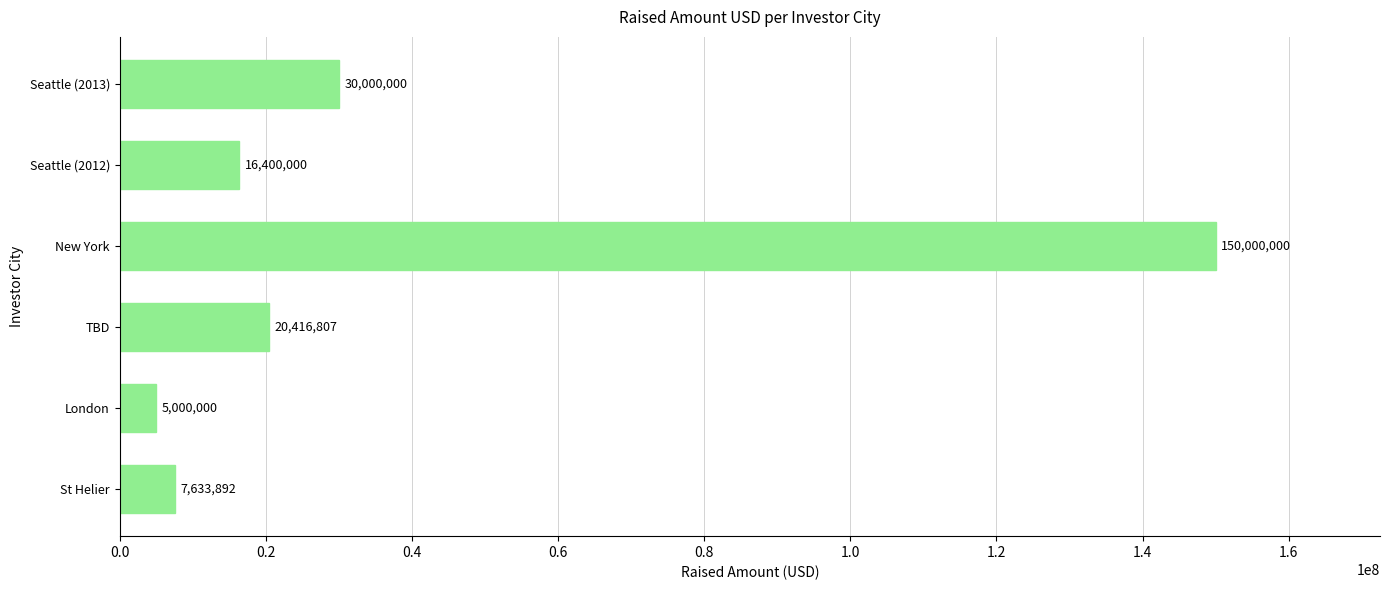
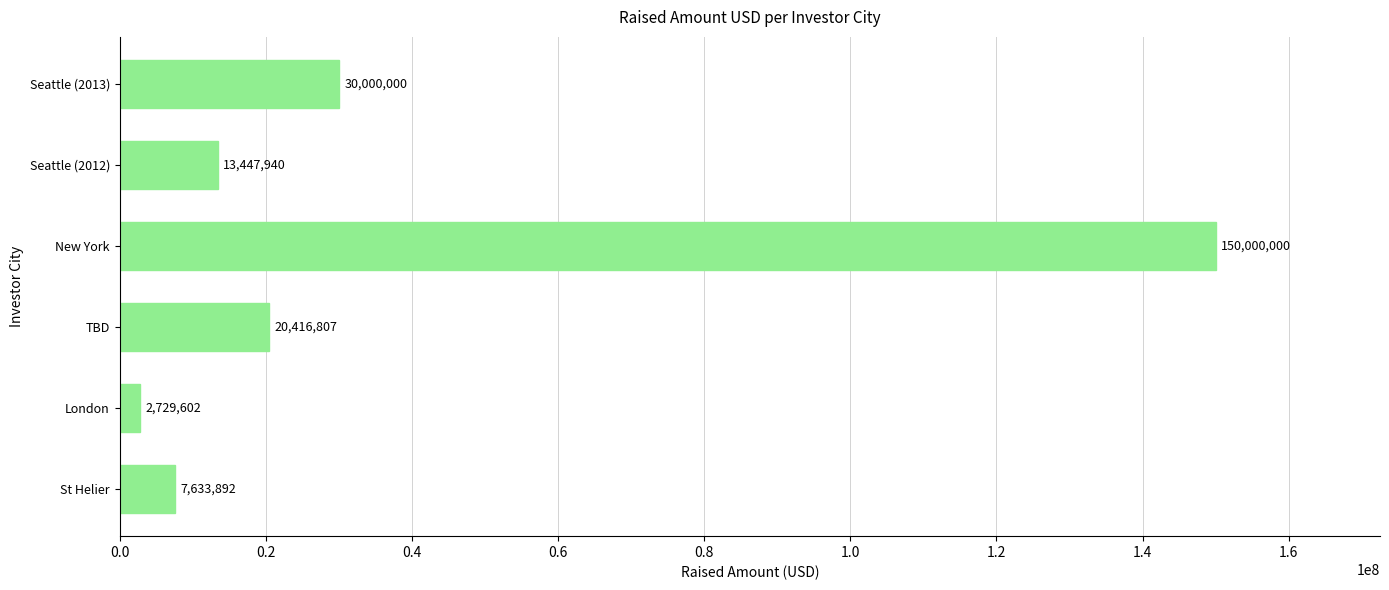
Seattle (2012): 16,400,000 -> 13,447,940
London: 5,000,000 -> 2,729,602
